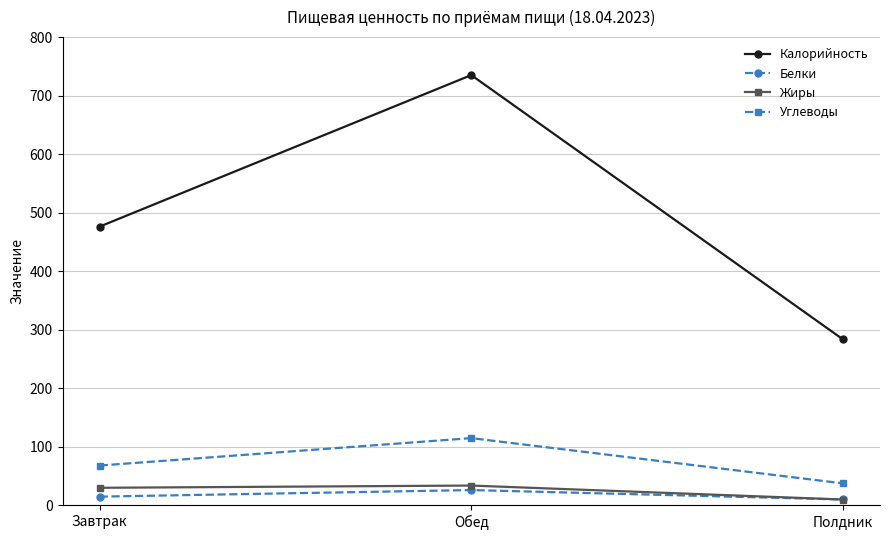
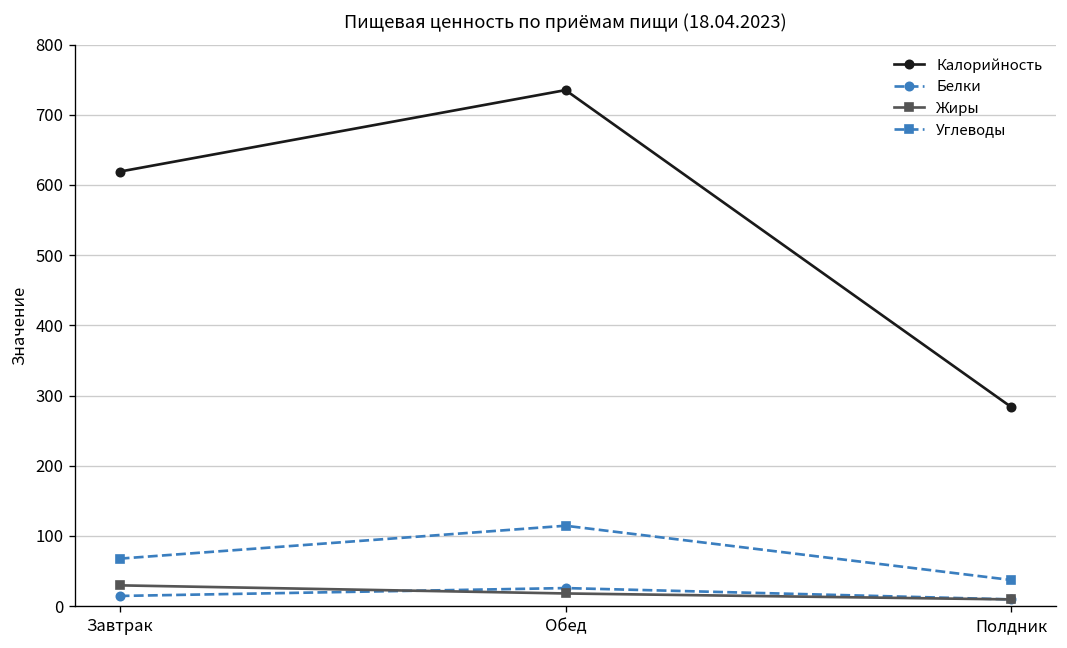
Калорийность, Завтрак: 480 -> 620
Жиры, Обед: 30 -> 20
